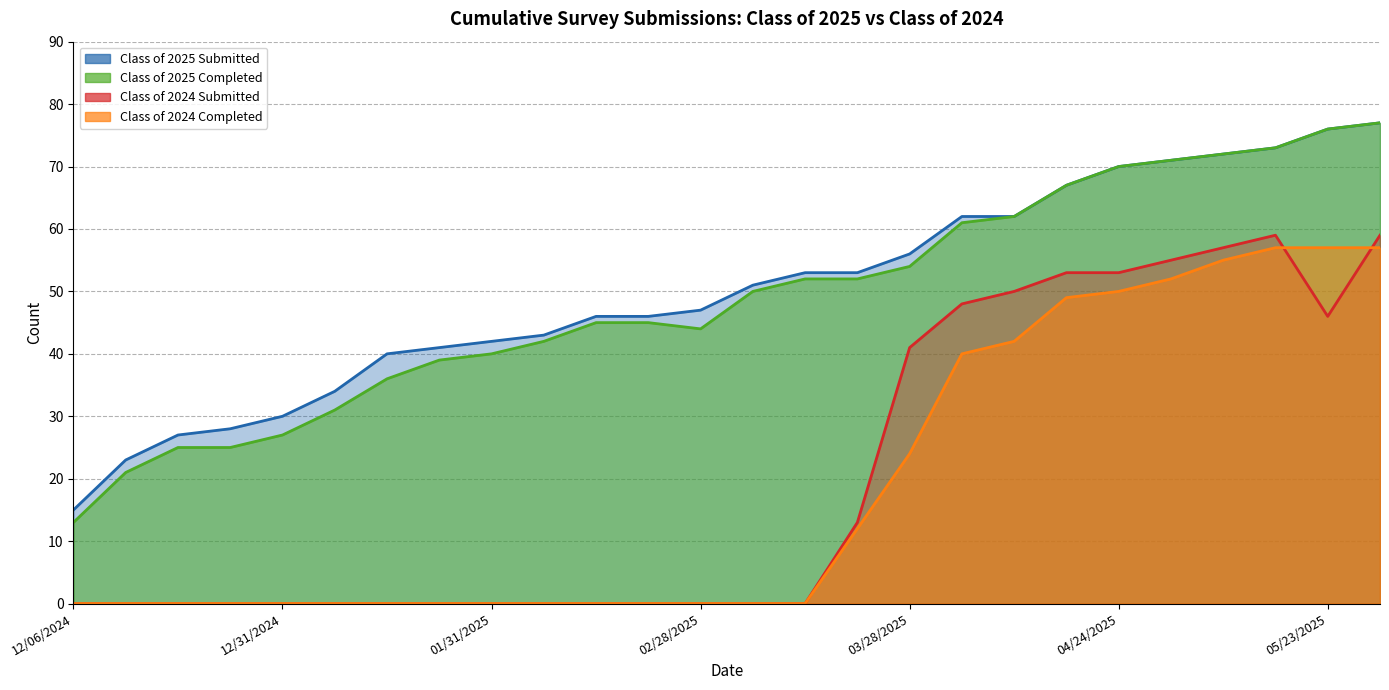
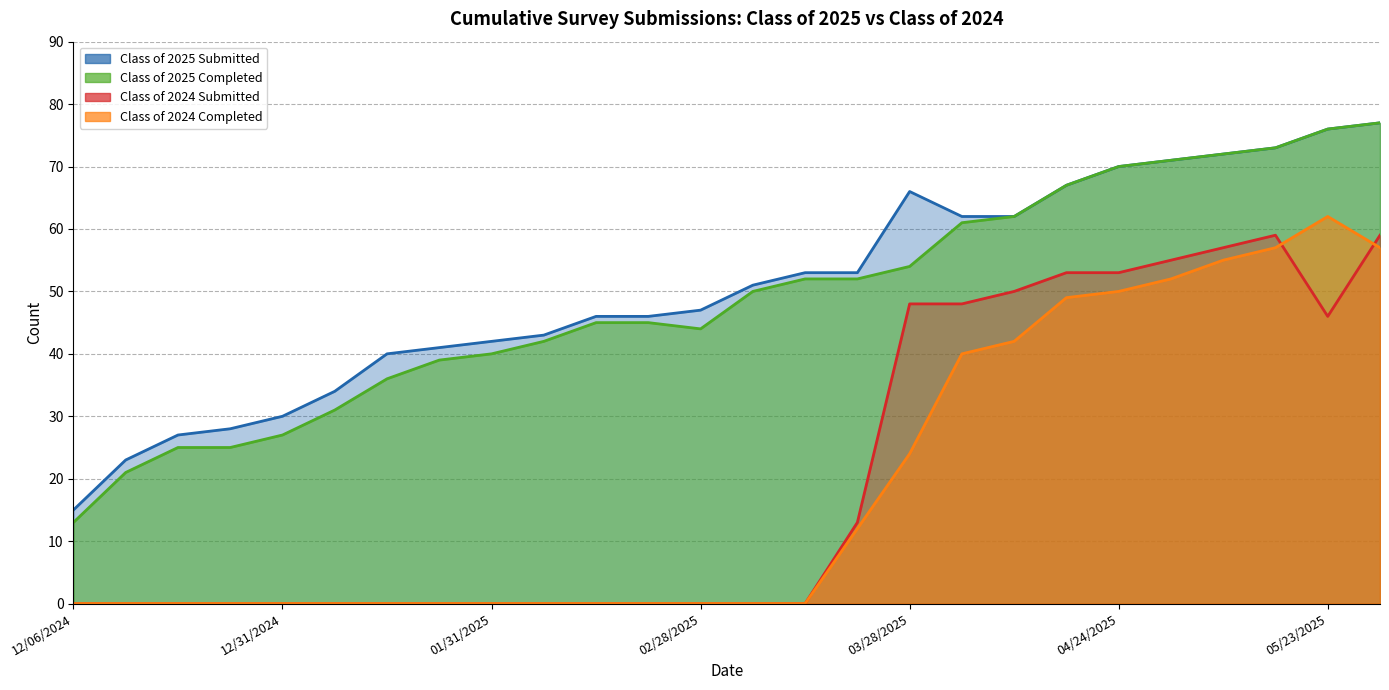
Class of 2025 Submitted, 03/28/2025: 56 -> 66
Class of 2024 Submitted, 03/28/2025: 41 -> 48
Class of 2024 Completed, 05/23/2025: 57 -> 62
